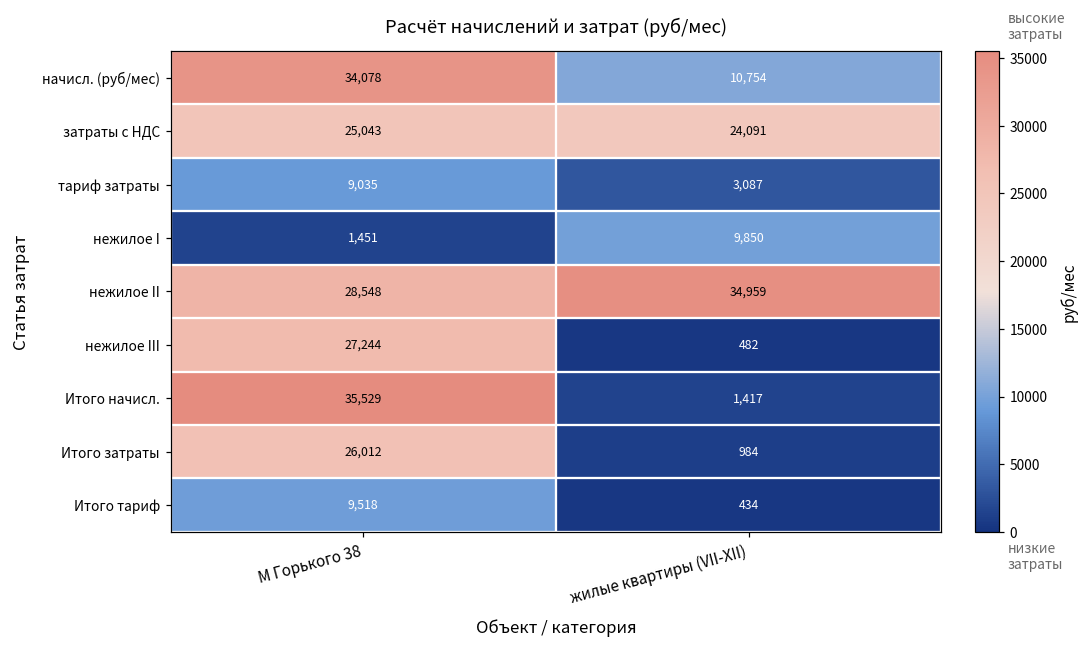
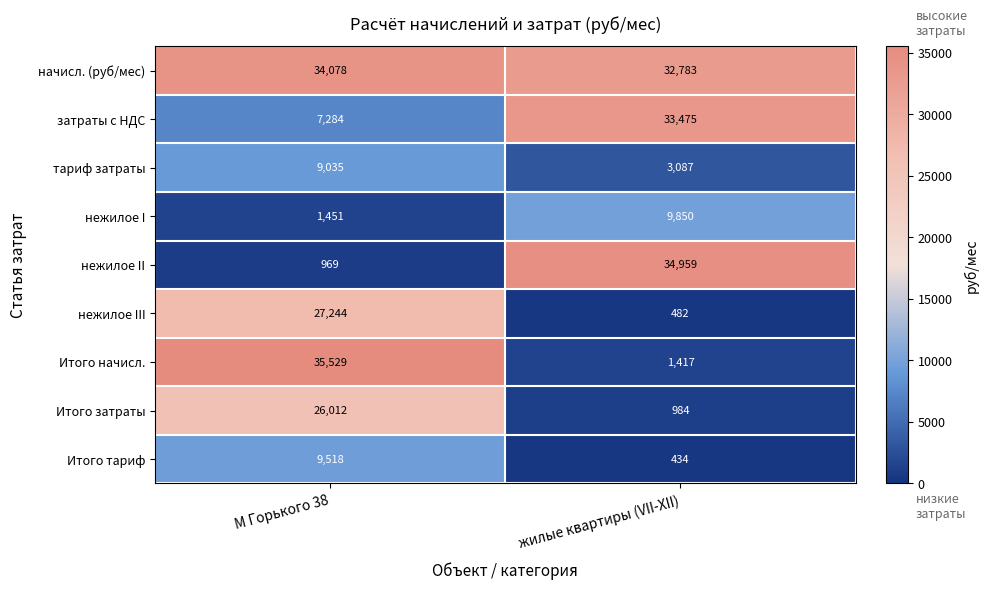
начисл. (руб/мес), жилые квартиры (VII-XII): 10,754 -> 32,783
затраты с НДС, М Горького 38: 25,043 -> 7,284
затраты с НДС, жилые квартиры (VII-XII): 24,091 -> 33,475
нежилое II, М Горького 38: 28,548 -> 969
